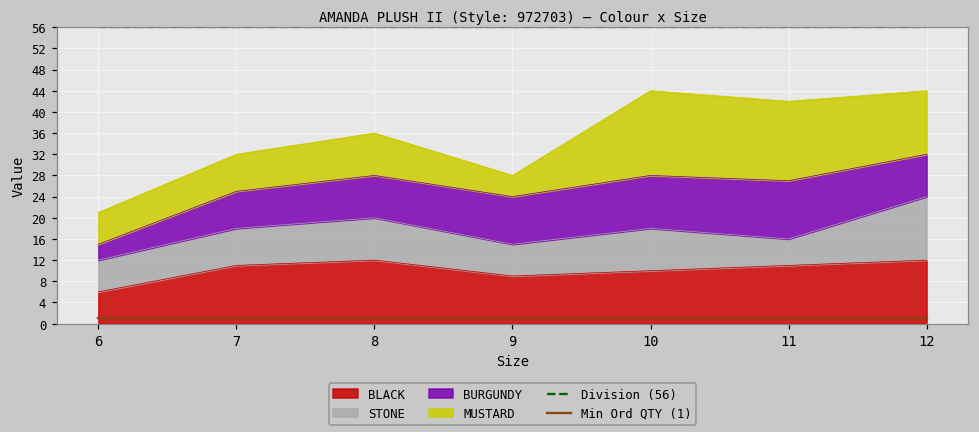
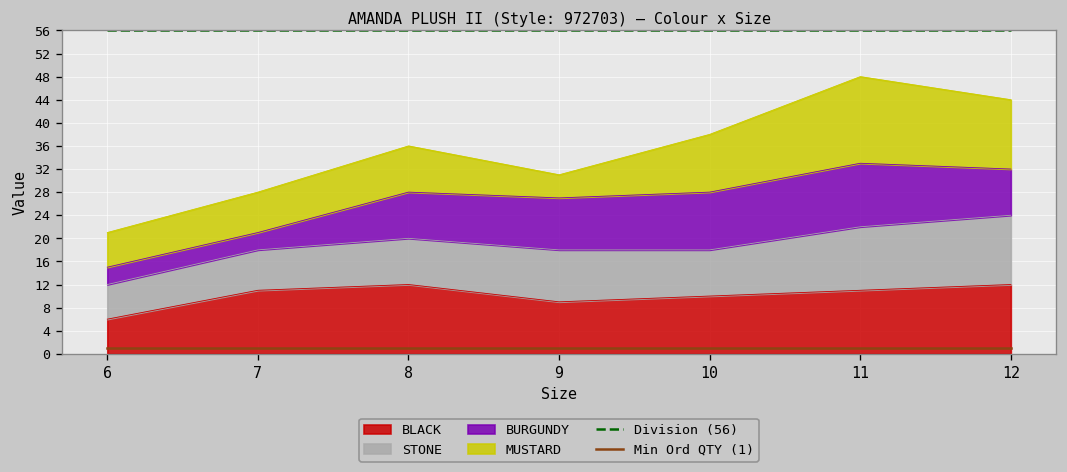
BURGUNDY, 7: 7 -> 3
STONE, 9: 6 -> 9
MUSTARD, 10: 16 -> 10
STONE, 11: 5 -> 11
